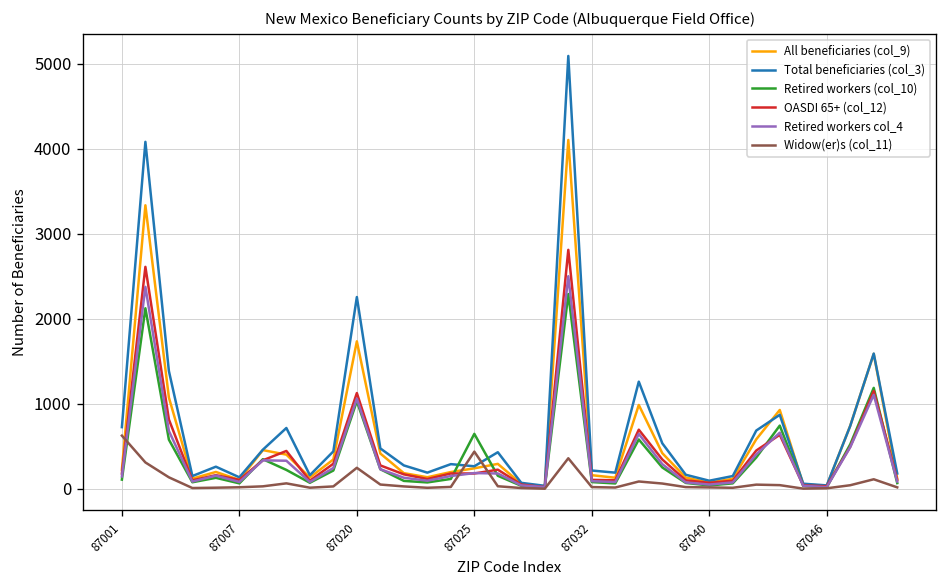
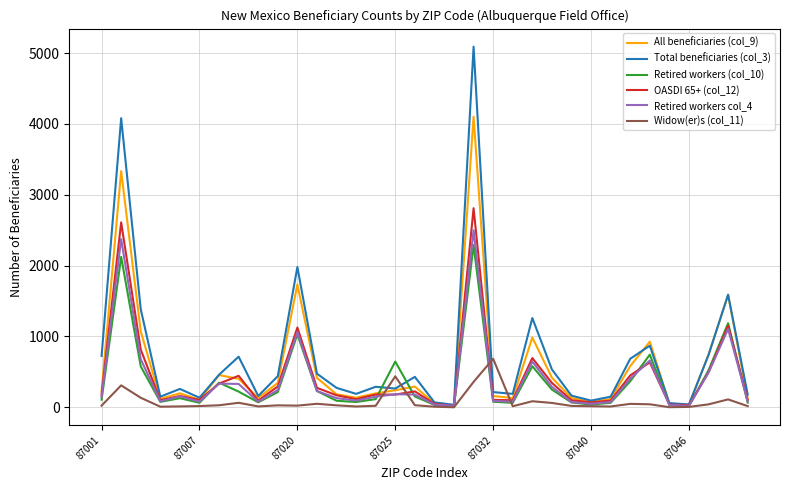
Widow(er)s (col_11), 87001: 600 -> 0
Total beneficiaries (col_3), 87020: 2300 -> 2000
Widow(er)s (col_11), 87020: 200 -> 0
Widow(er)s (col_11), 87032: 0 -> 700
